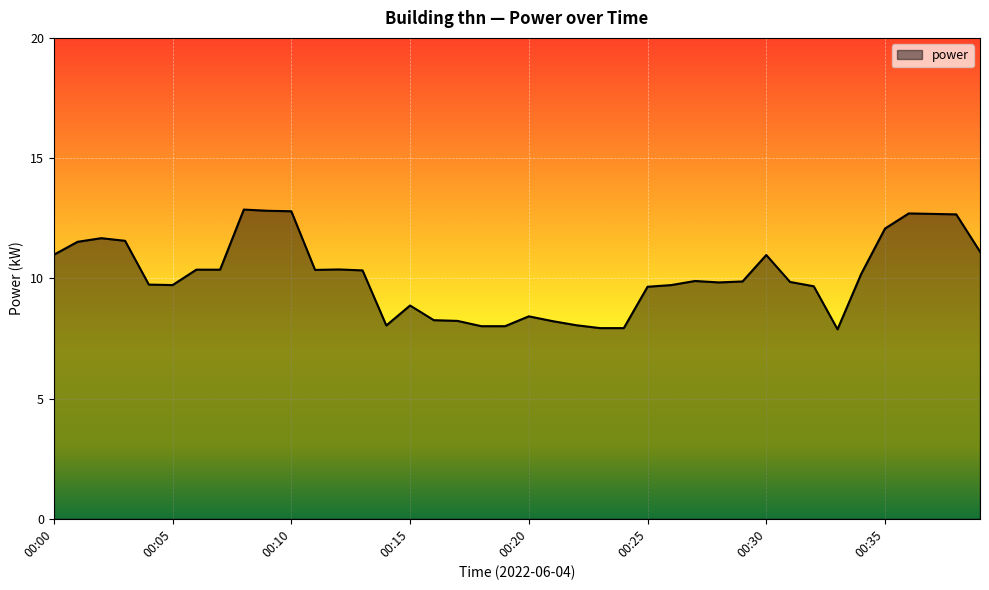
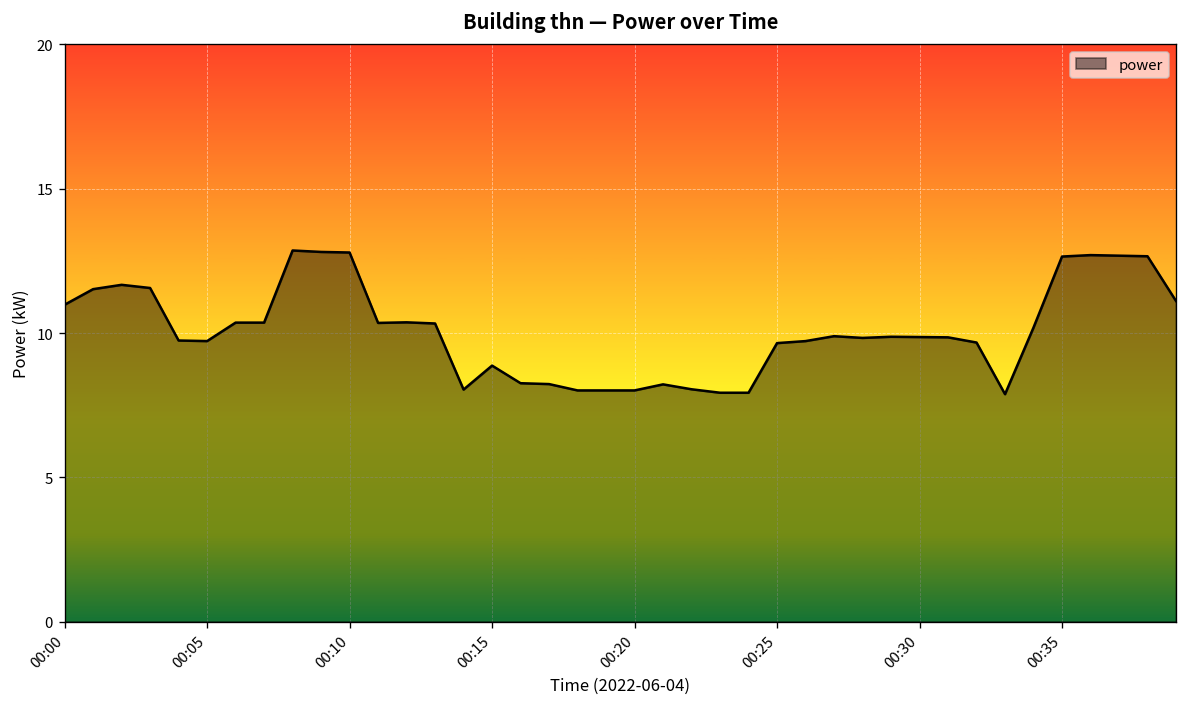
00:20: 8.4 -> 8.0
00:30: 11.0 -> 9.9
00:35: 12.1 -> 12.7
